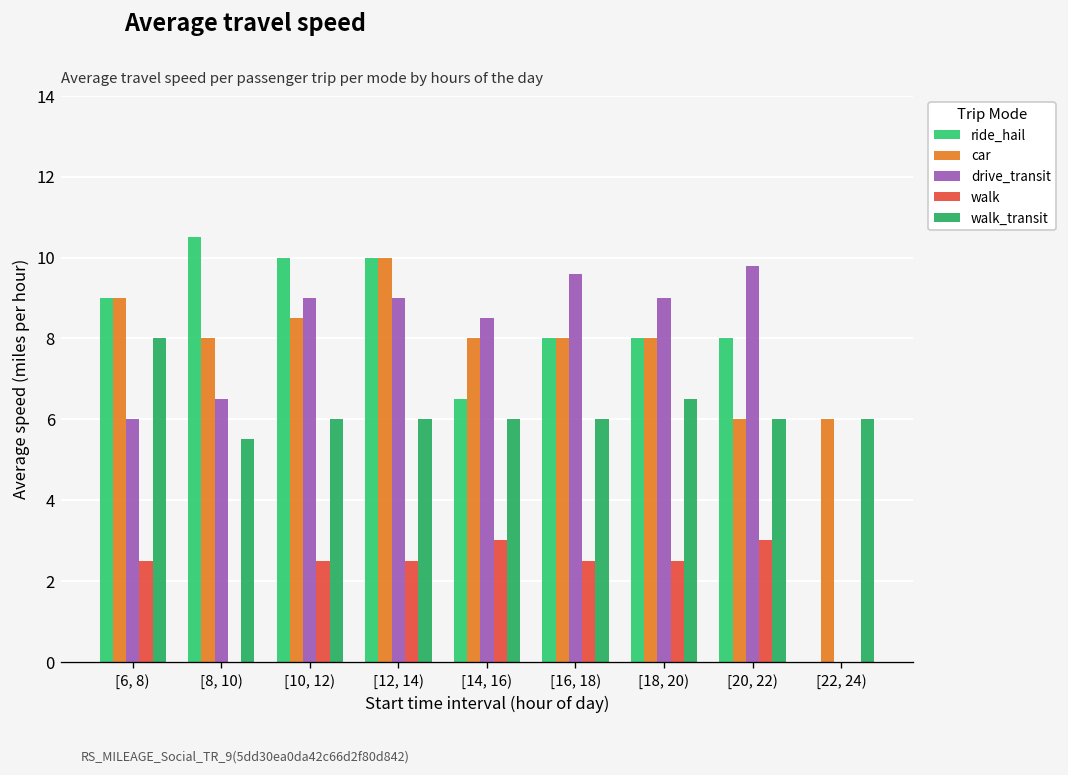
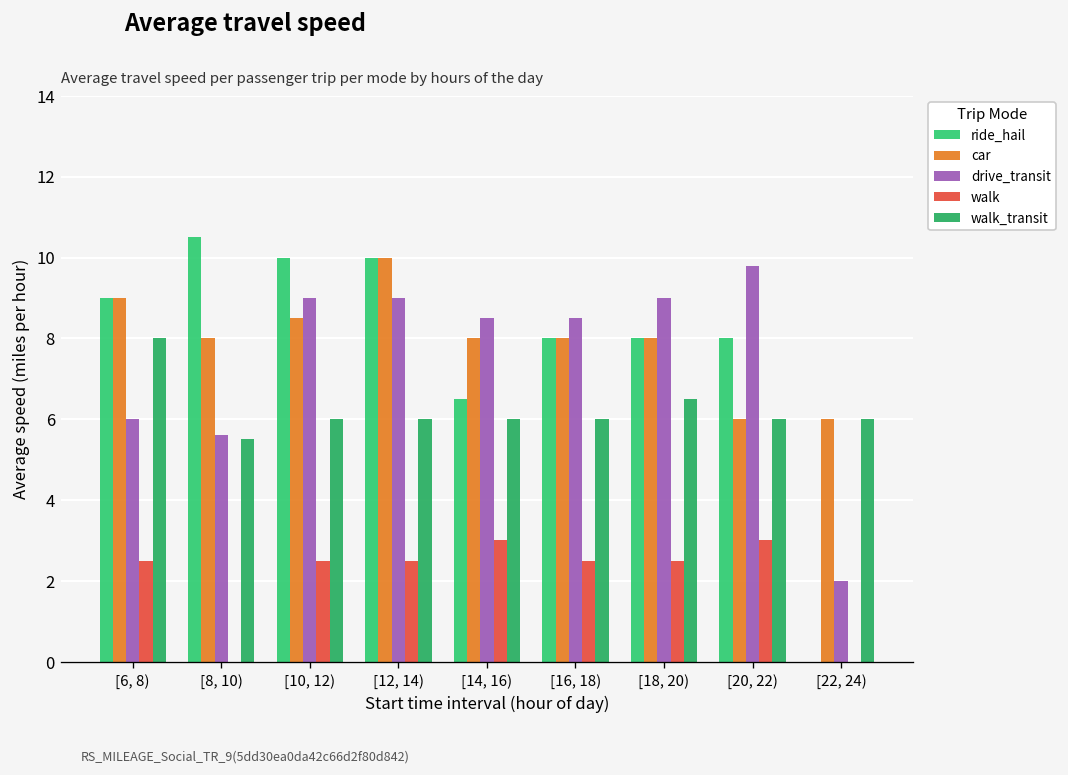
drive_transit, [8, 10): 6.5 -> 5.6
drive_transit, [16, 18): 9.6 -> 8.5
drive_transit, [22, 24): 0 -> 2
